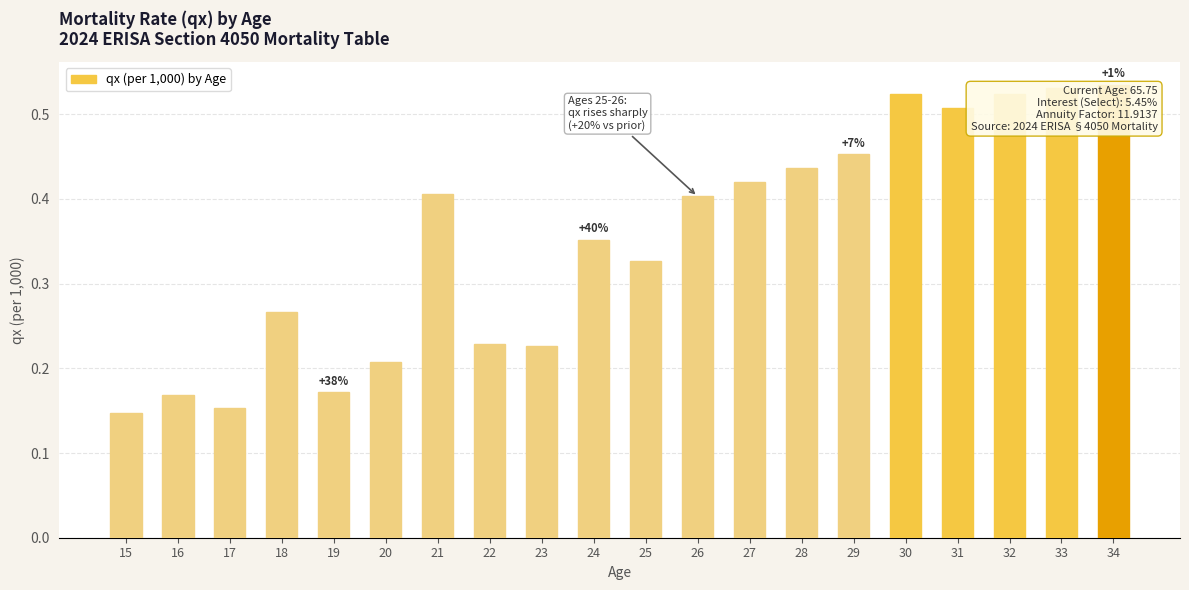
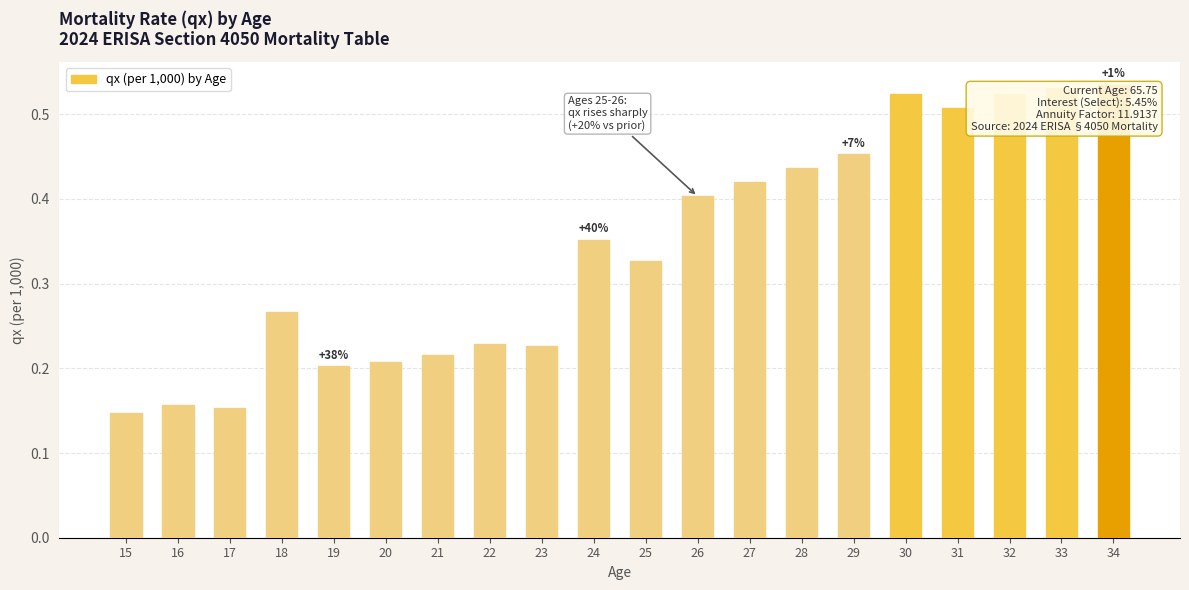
16: 0.17 -> 0.16
19: 0.17 -> 0.20
21: 0.41 -> 0.22
